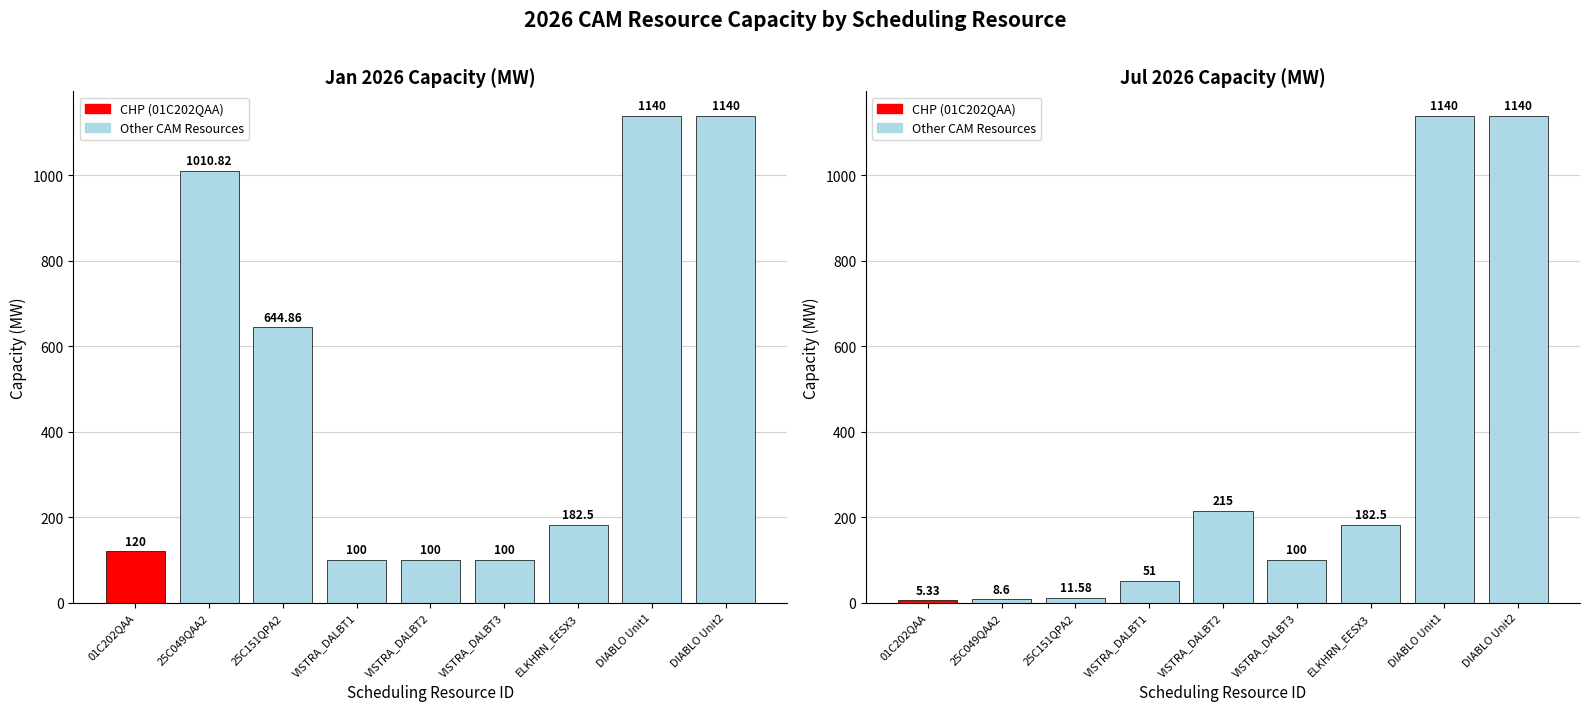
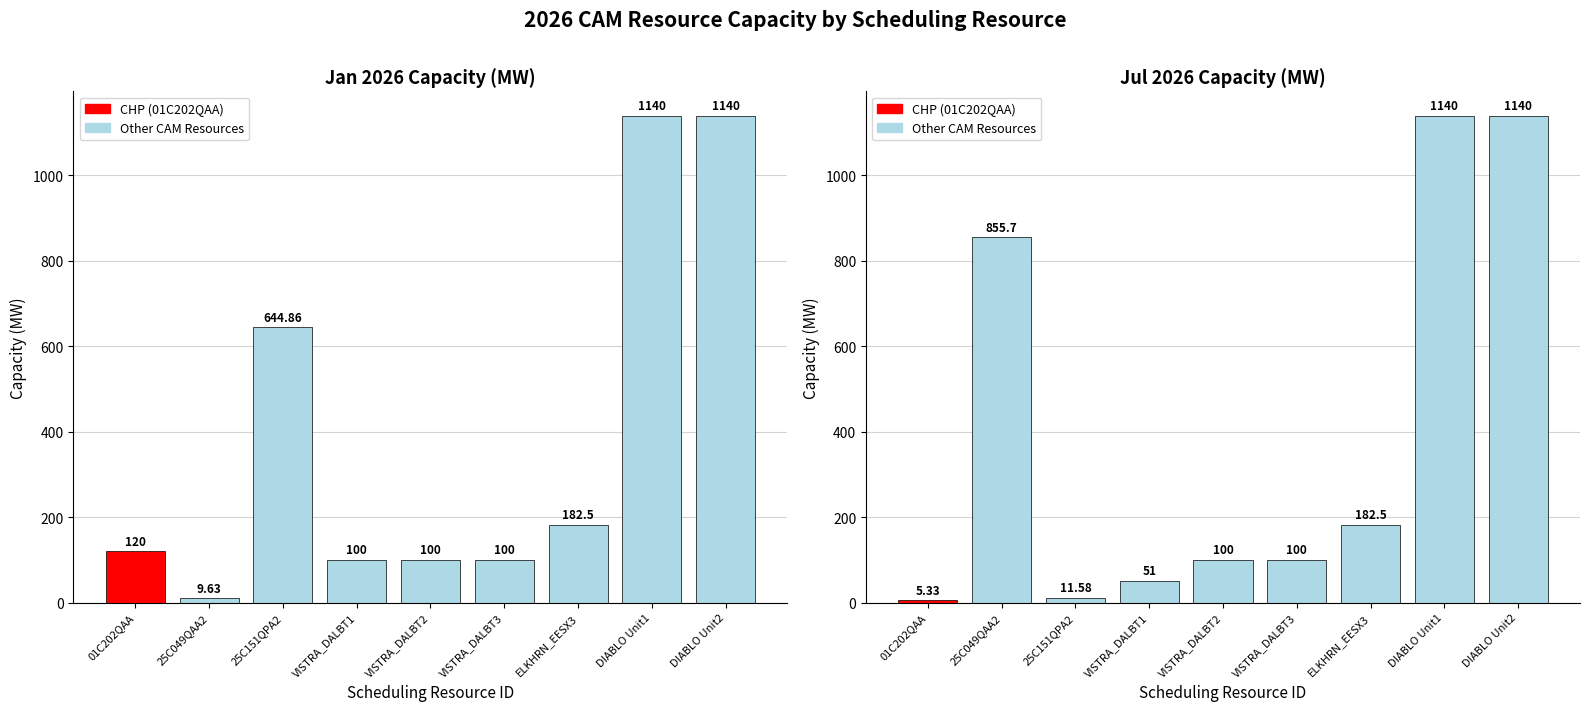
Jan 2026 Capacity (MW), 25C049QAA2: 1010.82 -> 9.63
Jul 2026 Capacity (MW), 25C049QAA2: 8.6 -> 855.7
Jul 2026 Capacity (MW), VISTRA_DALBT2: 215 -> 100
